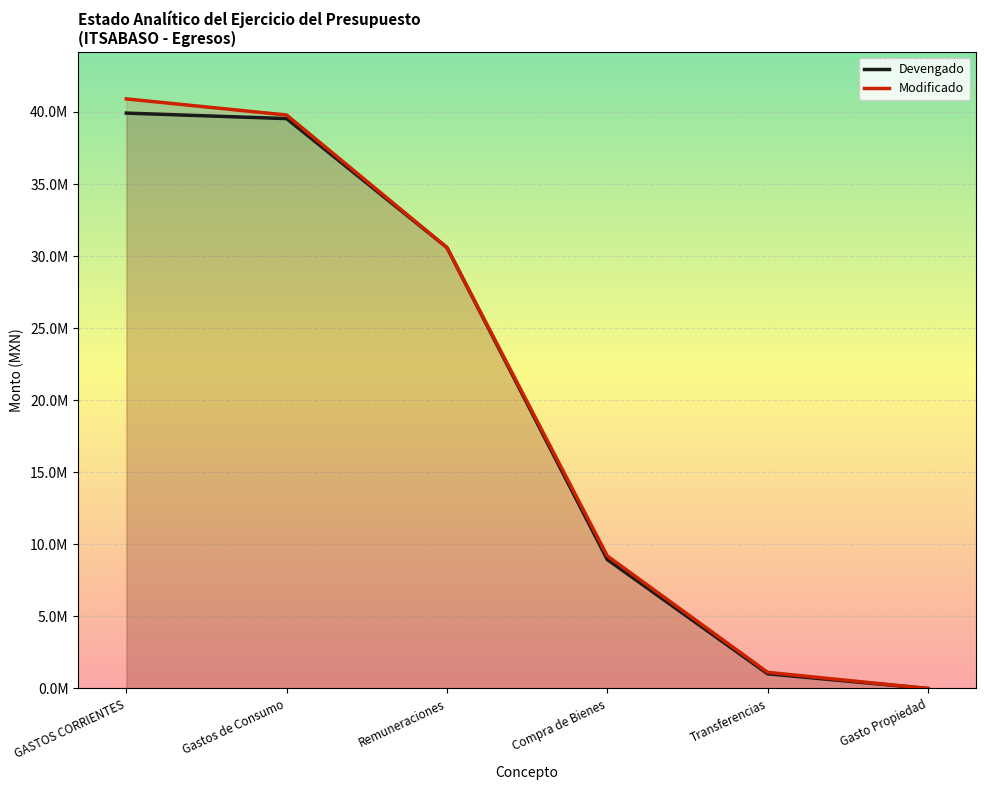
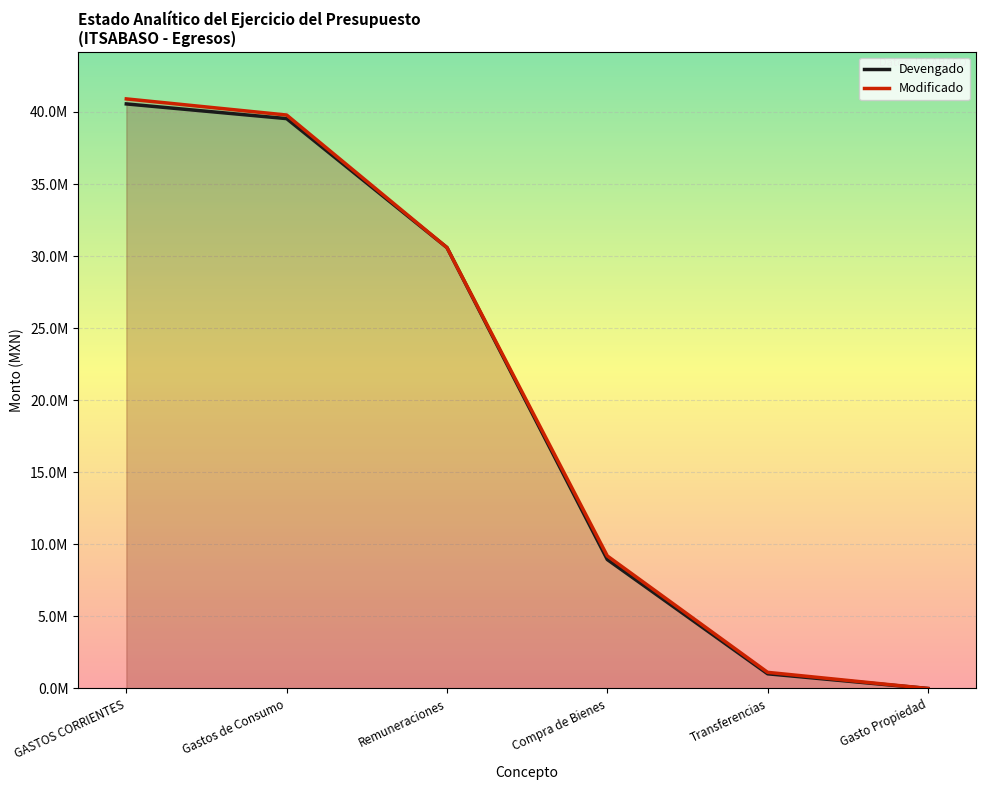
Devengado, GASTOS CORRIENTES: 39900000 -> 40600000
